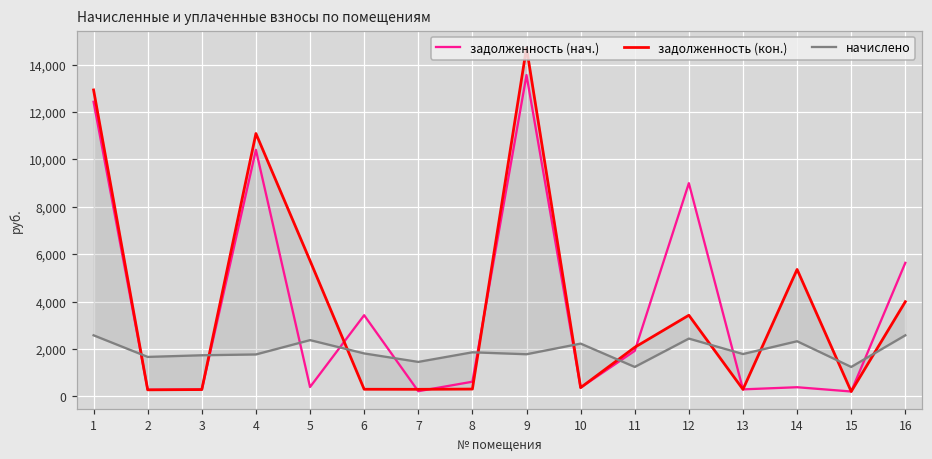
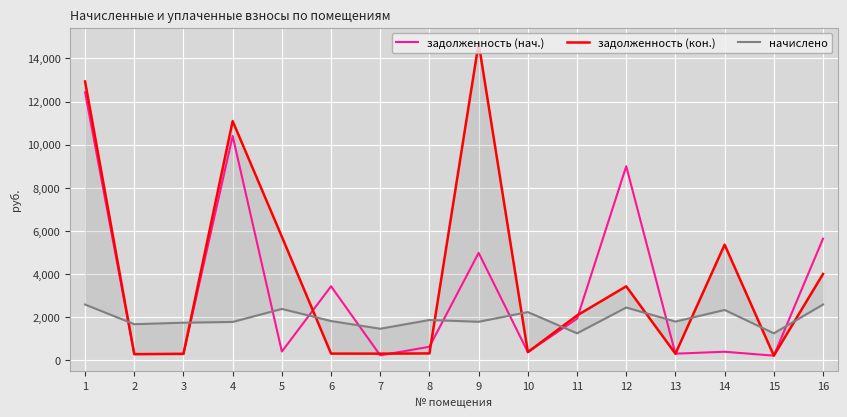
задолженность (нач.), 9: 13,600 -> 5,000
